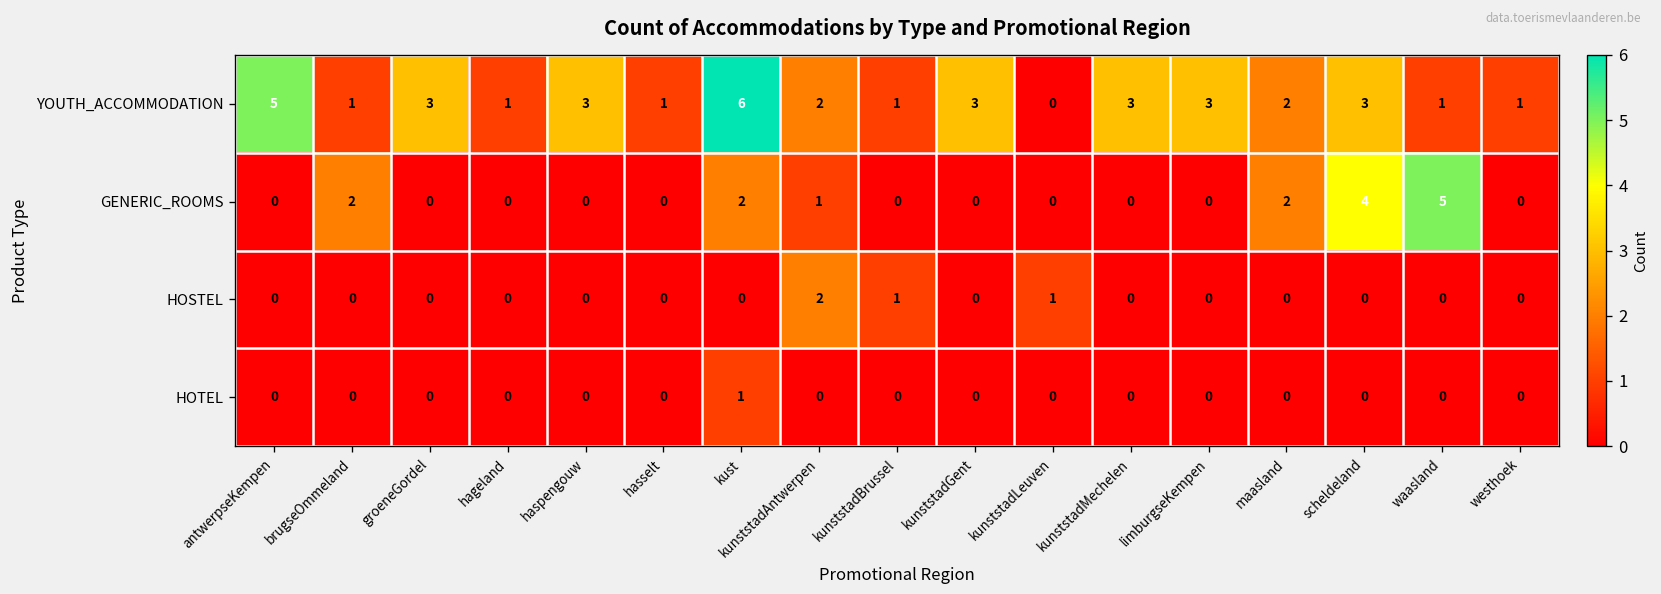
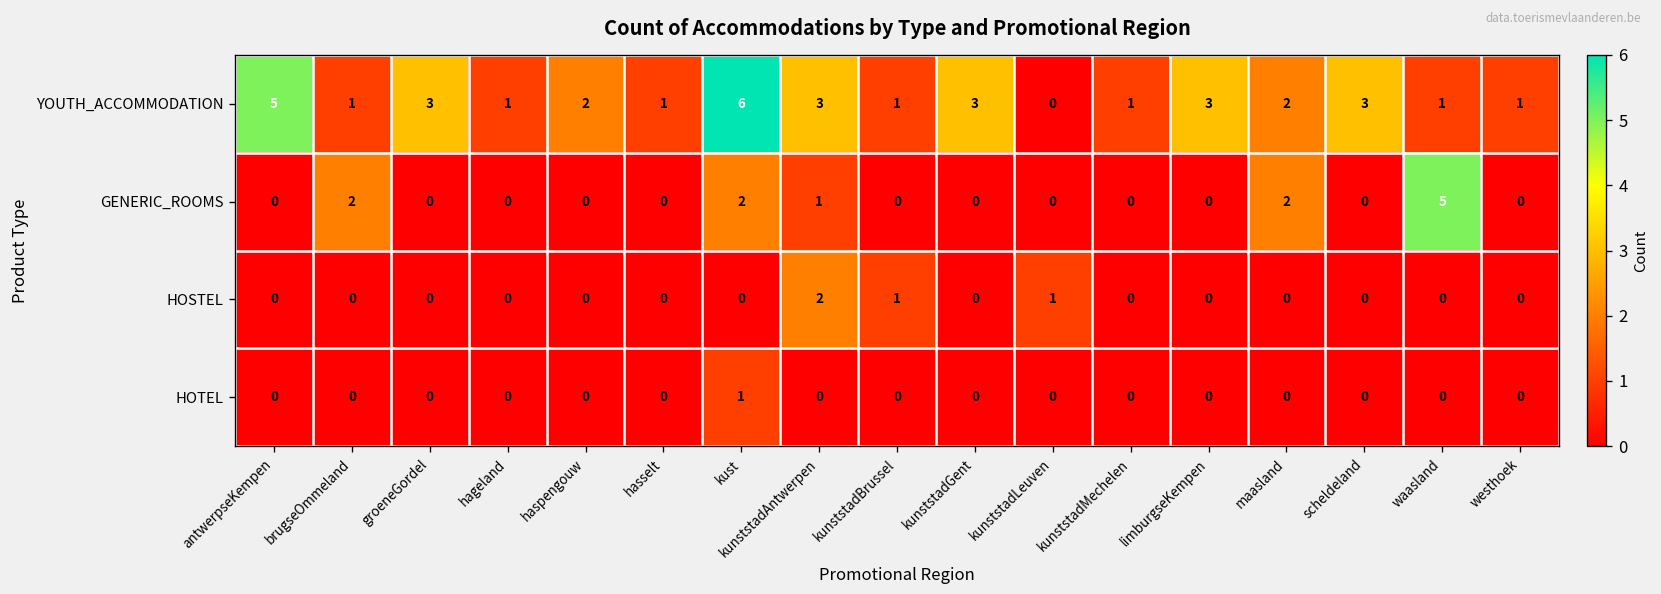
YOUTH_ACCOMMODATION, haspengouw: 3 -> 2
YOUTH_ACCOMMODATION, kunststadAntwerpen: 2 -> 3
YOUTH_ACCOMMODATION, kunststadMechelen: 3 -> 1
GENERIC_ROOMS, scheldeland: 4 -> 0
